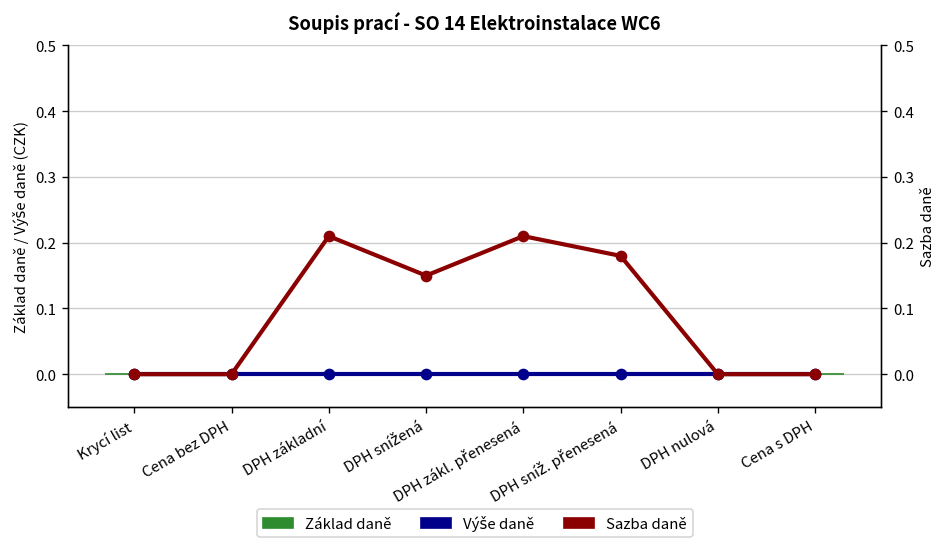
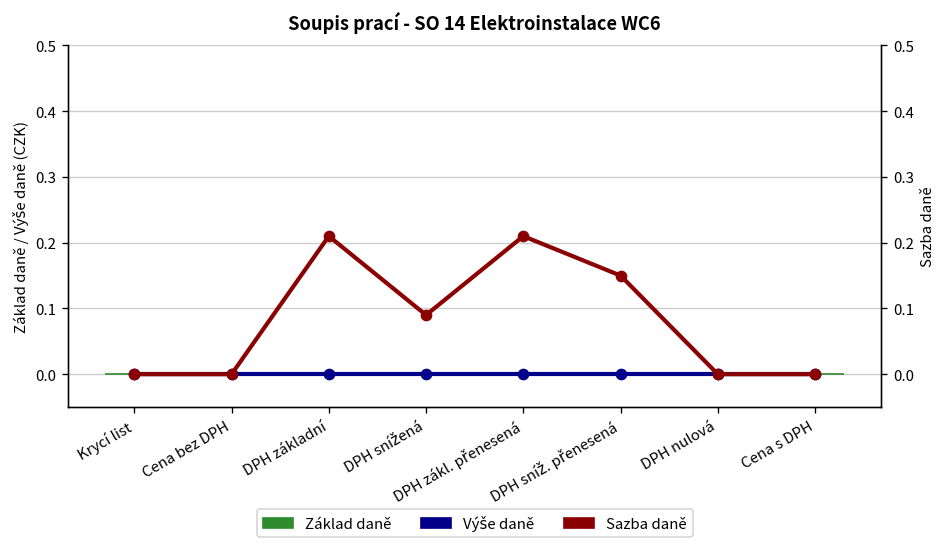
Sazba daně, DPH snížená: 0.15 -> 0.09
Sazba daně, DPH sníž. přenesená: 0.18 -> 0.15
